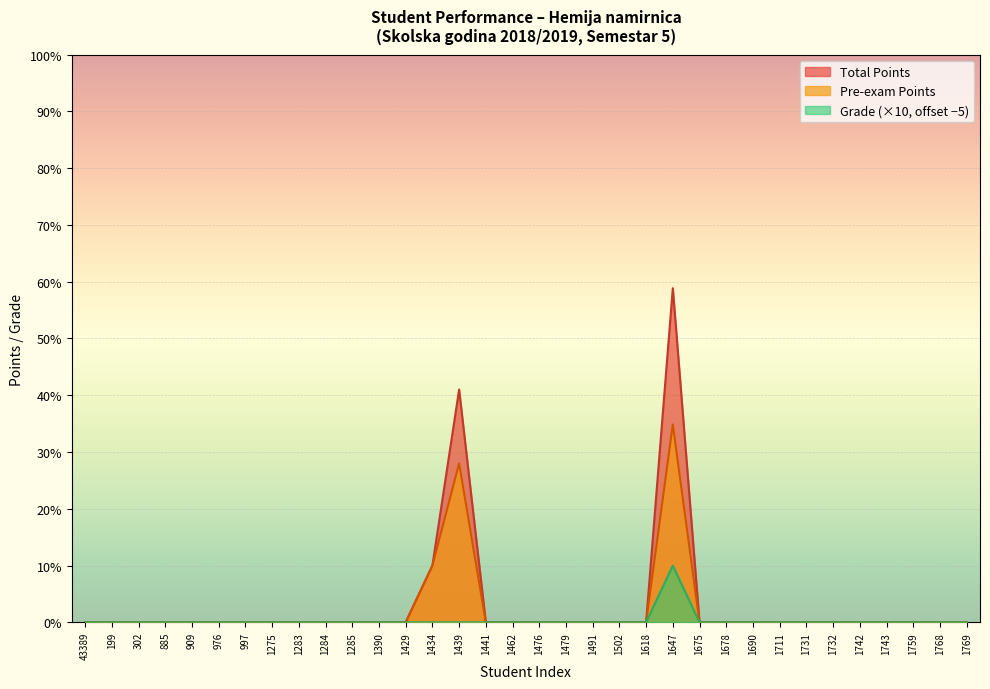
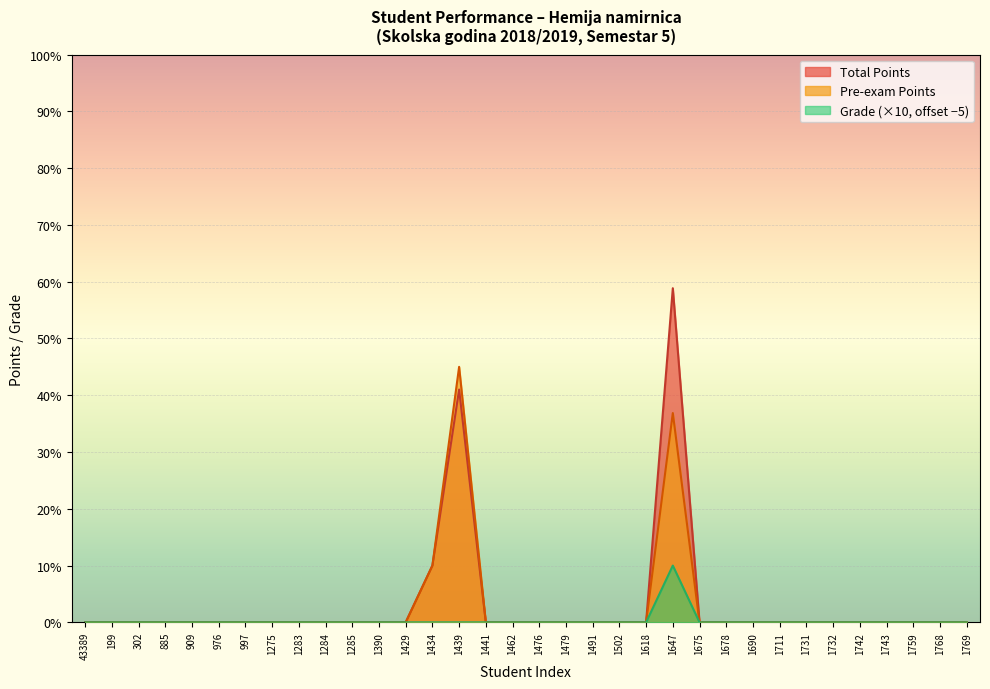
Pre-exam Points, 1439: 28% -> 45%
Pre-exam Points, 1647: 35% -> 37%
